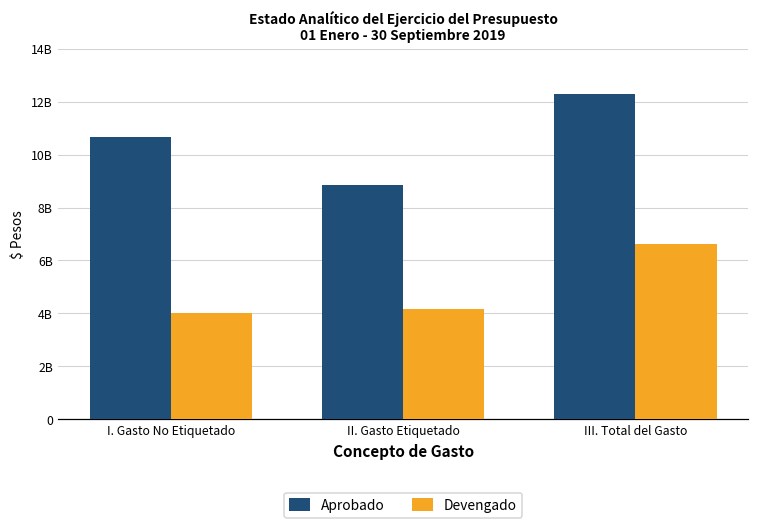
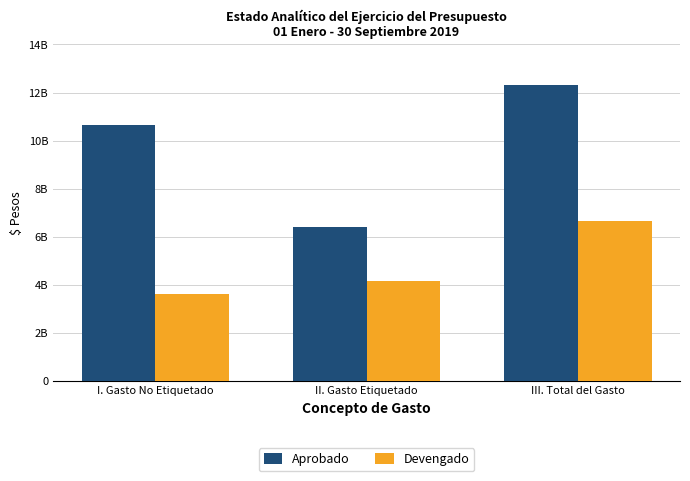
Devengado, I. Gasto No Etiquetado: 4000000000 -> 3600000000
Aprobado, II. Gasto Etiquetado: 8900000000 -> 6400000000
